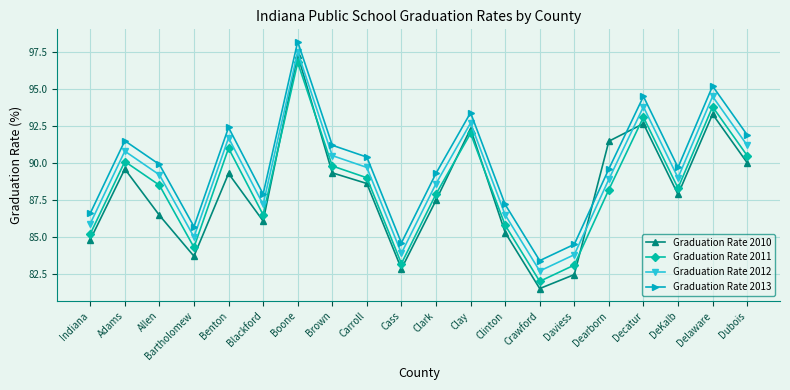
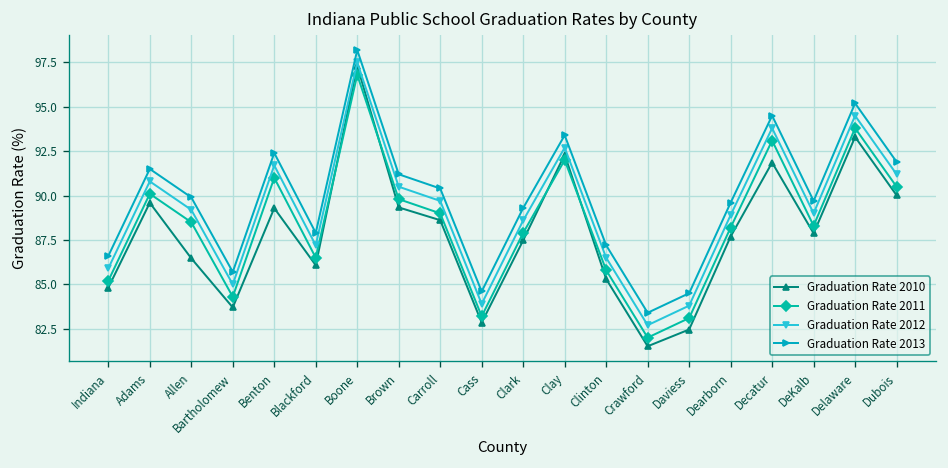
Graduation Rate 2010, Dearborn: 91.5 -> 87.7
Graduation Rate 2010, Decatur: 92.7 -> 91.9
